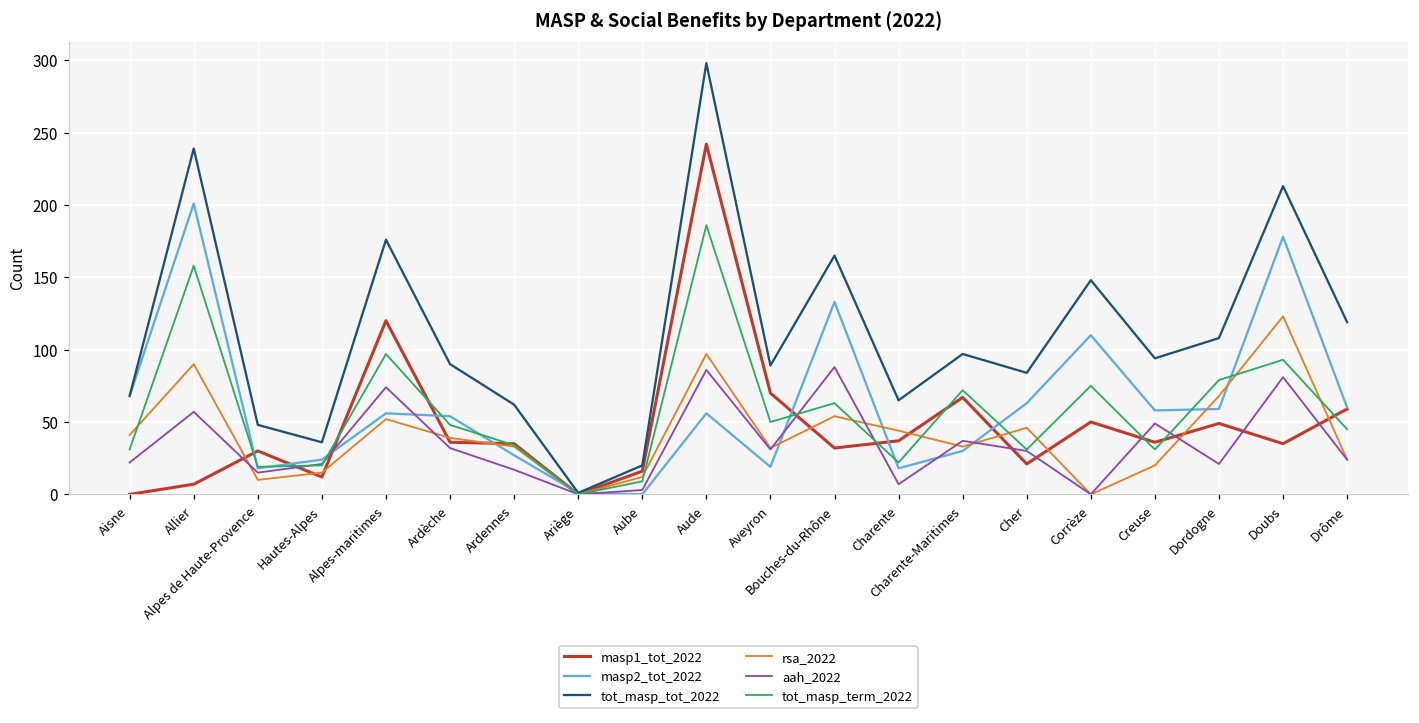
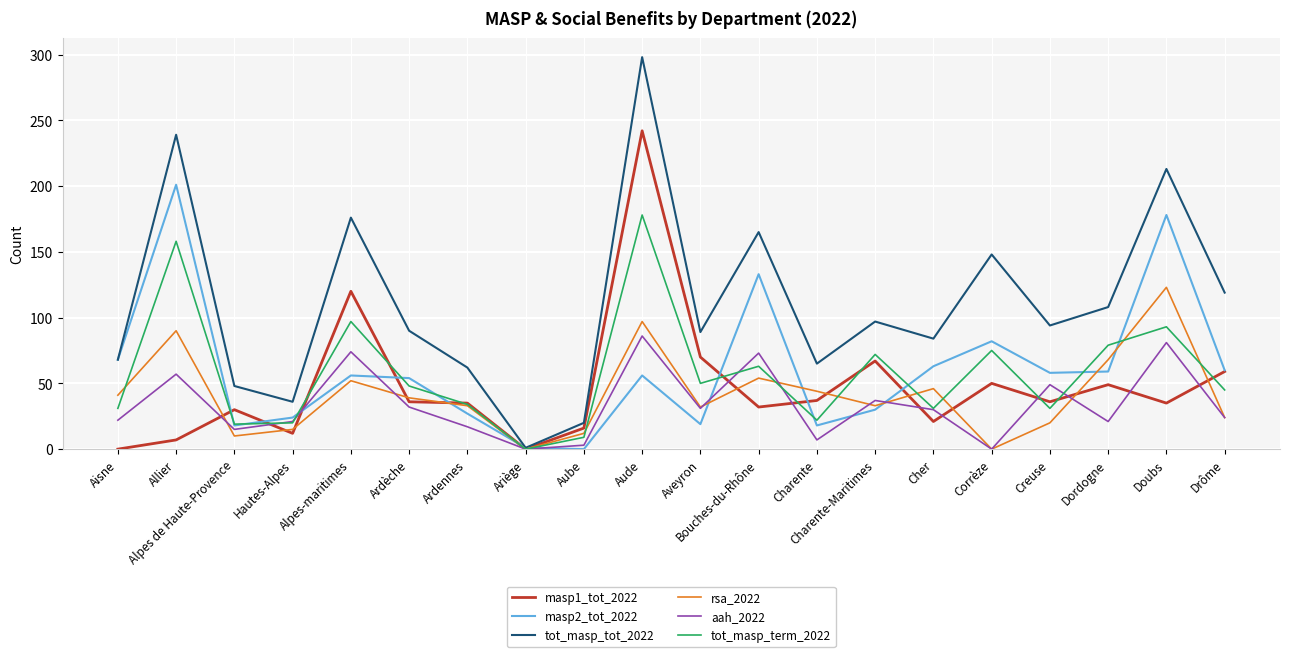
tot_masp_term_2022, Aude: 186 -> 178
aah_2022, Bouches-du-Rhône: 88 -> 73
masp2_tot_2022, Corrèze: 110 -> 82
